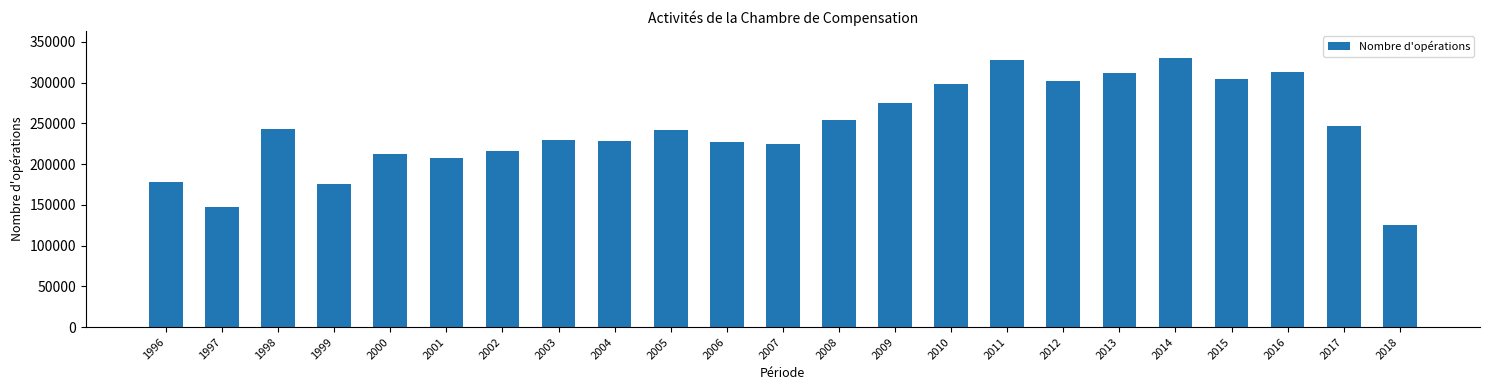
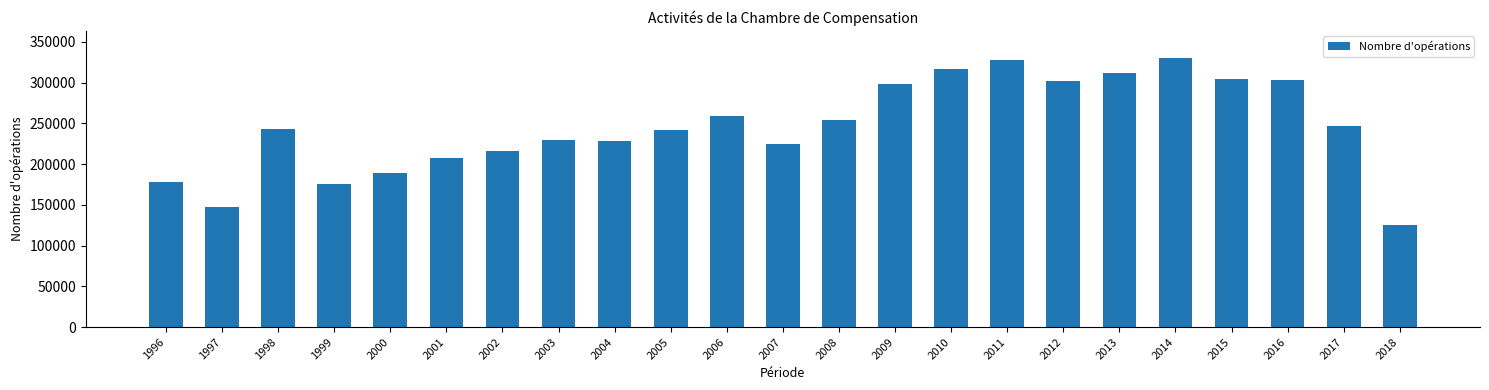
2000: 210000 -> 190000
2006: 230000 -> 260000
2009: 280000 -> 300000
2010: 300000 -> 320000
2016: 310000 -> 300000
